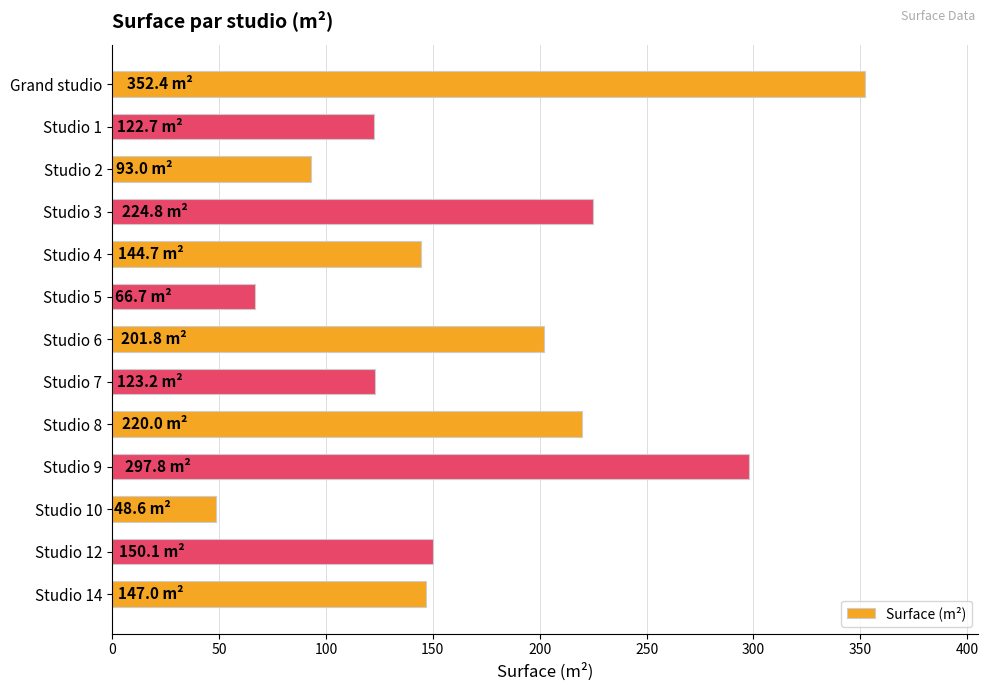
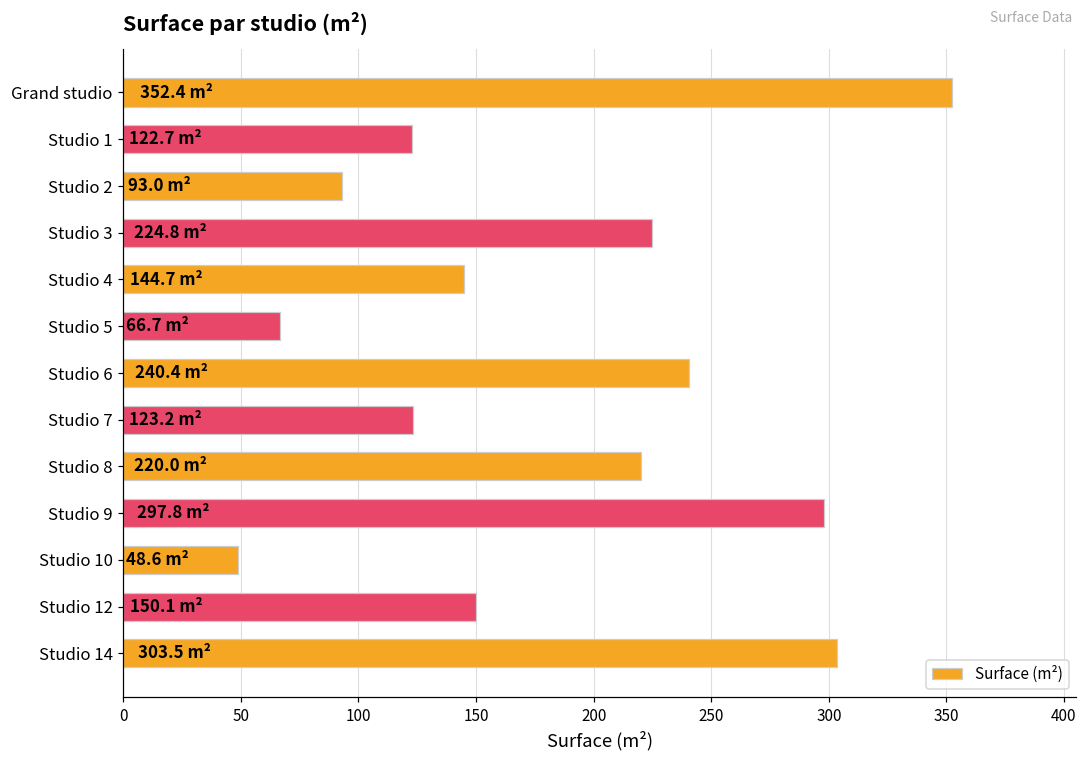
Studio 6: 201.8 -> 240.4
Studio 14: 147.0 -> 303.5
